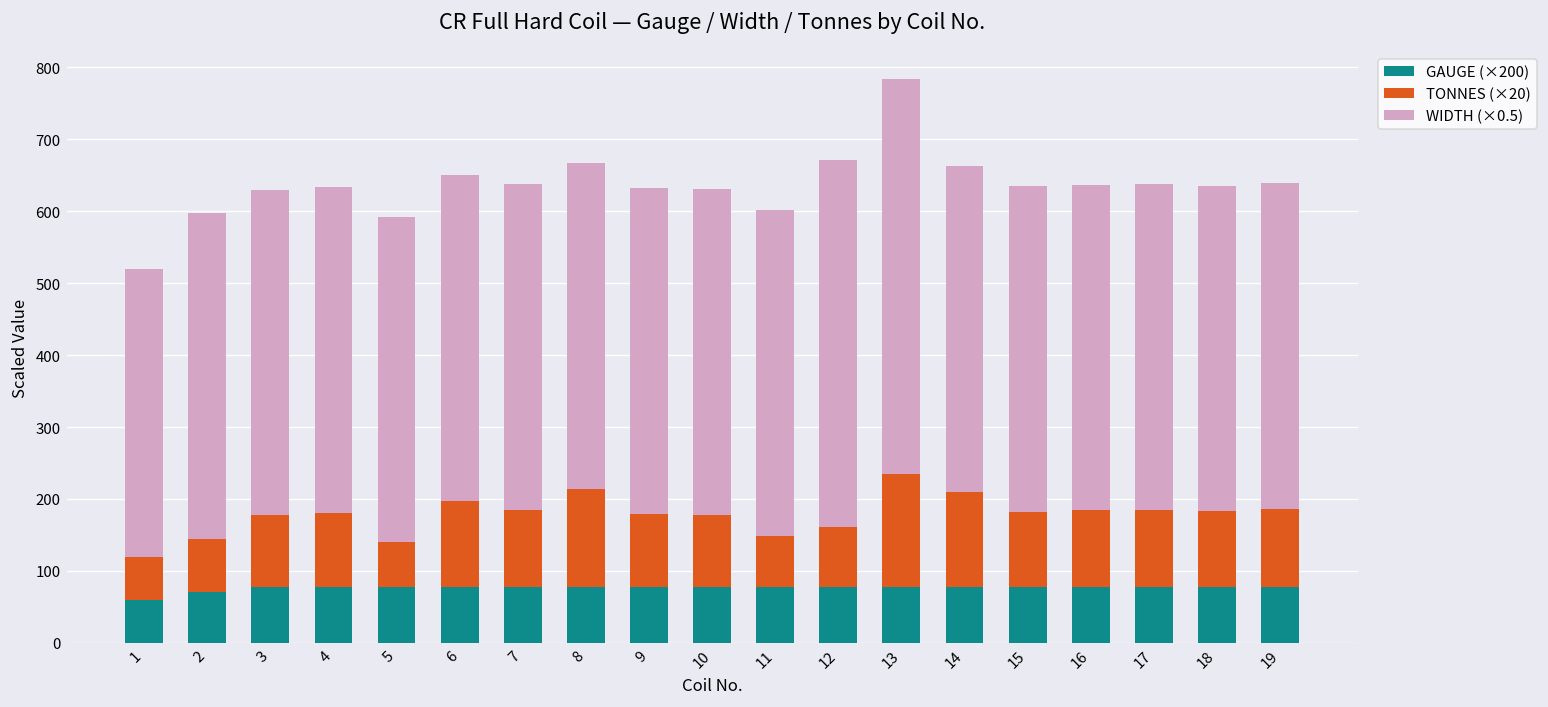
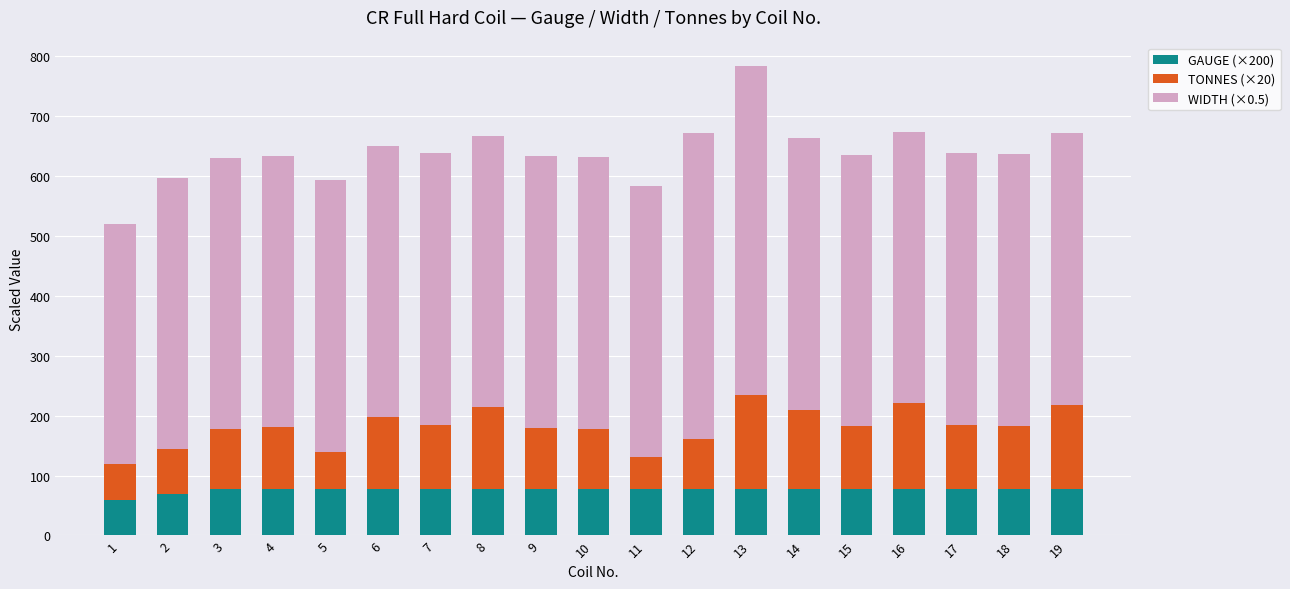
TONNES (×20), 11: 70 -> 50
TONNES (×20), 16: 110 -> 140
TONNES (×20), 19: 110 -> 140
